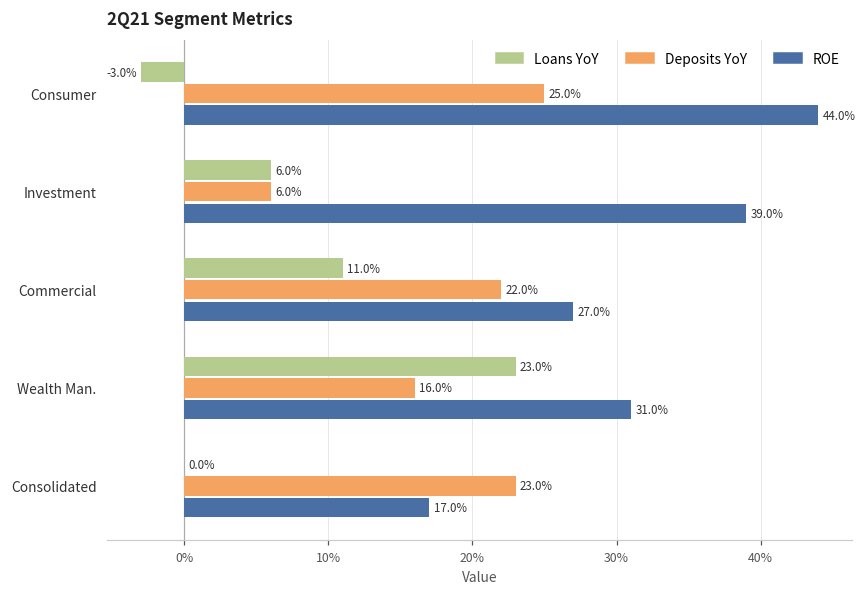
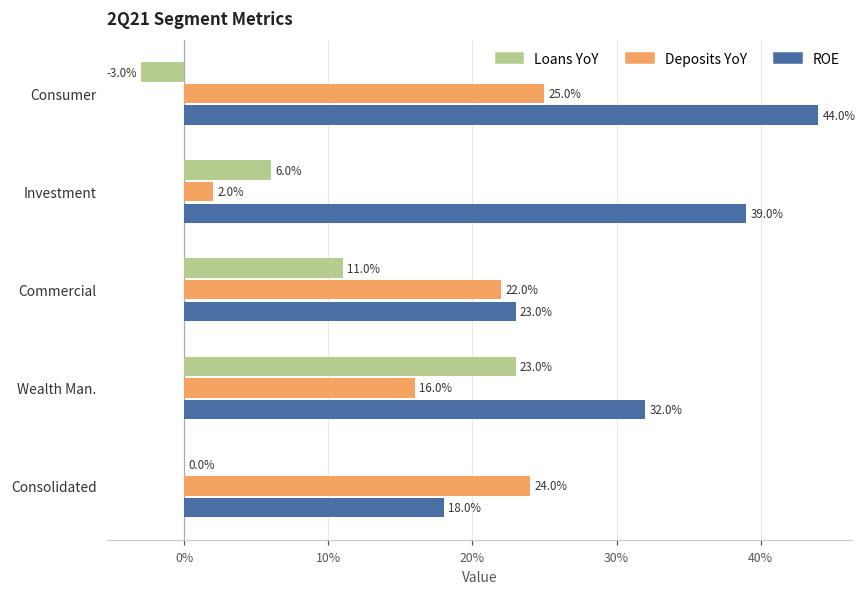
Deposits YoY, Investment: 6.0% -> 2.0%
ROE, Commercial: 27.0% -> 23.0%
ROE, Wealth Man.: 31.0% -> 32.0%
Deposits YoY, Consolidated: 23.0% -> 24.0%
ROE, Consolidated: 17.0% -> 18.0%
